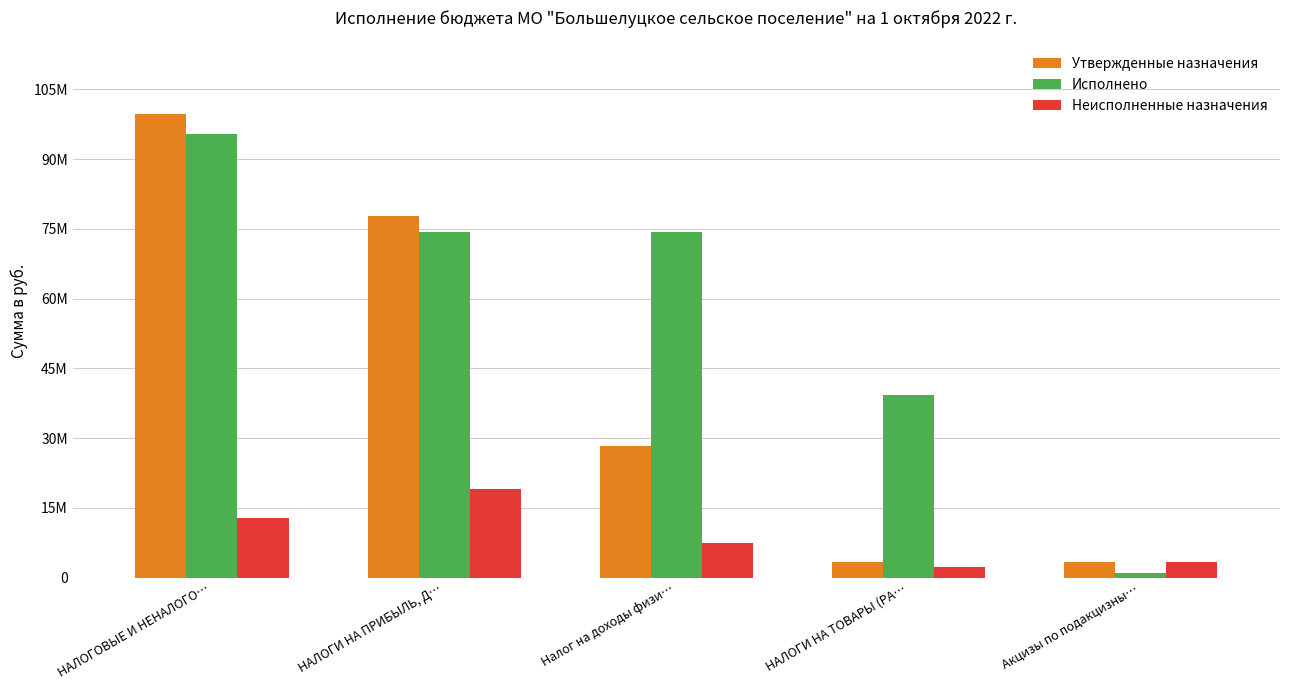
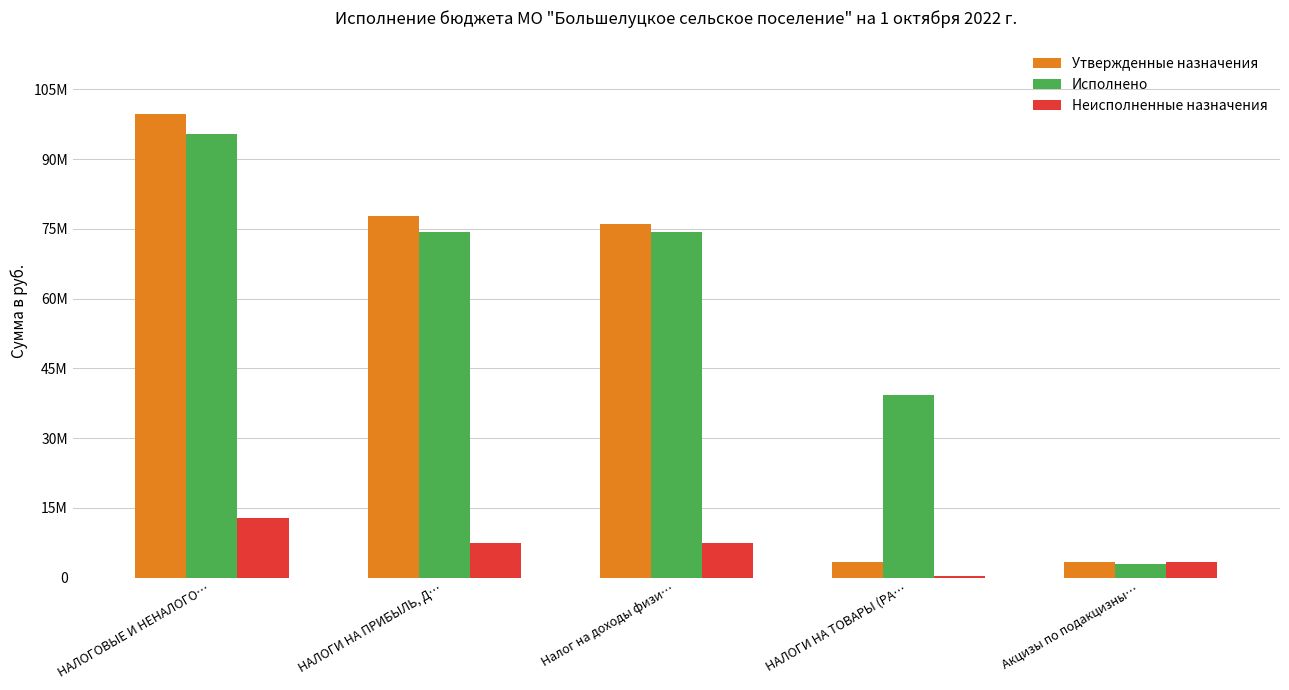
Неисполненные назначения, НАЛОГИ НА ПРИБЫЛЬ, Д…: 19000000 -> 7000000
Утвержденные назначения, Налог на доходы физи…: 28000000 -> 76000000
Неисполненные назначения, НАЛОГИ НА ТОВАРЫ (РА…: 2000000 -> 0
Исполнено, Акцизы по подакцизны…: 1000000 -> 3000000
